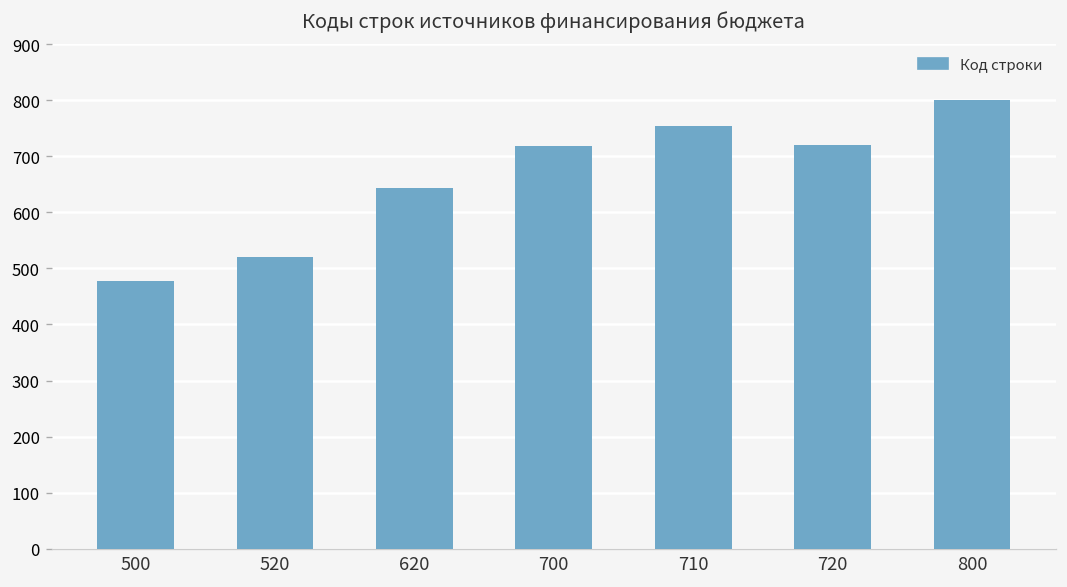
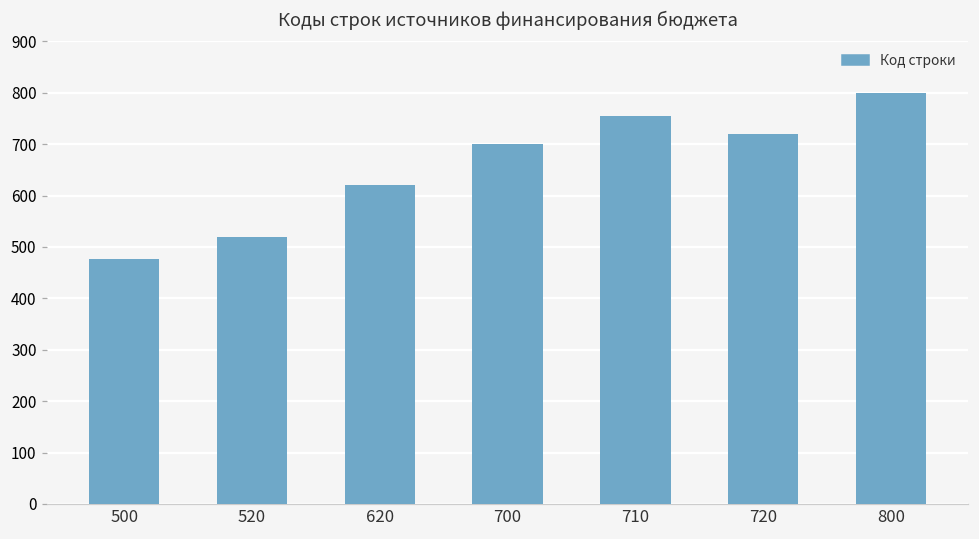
620: 640 -> 620
700: 720 -> 700
